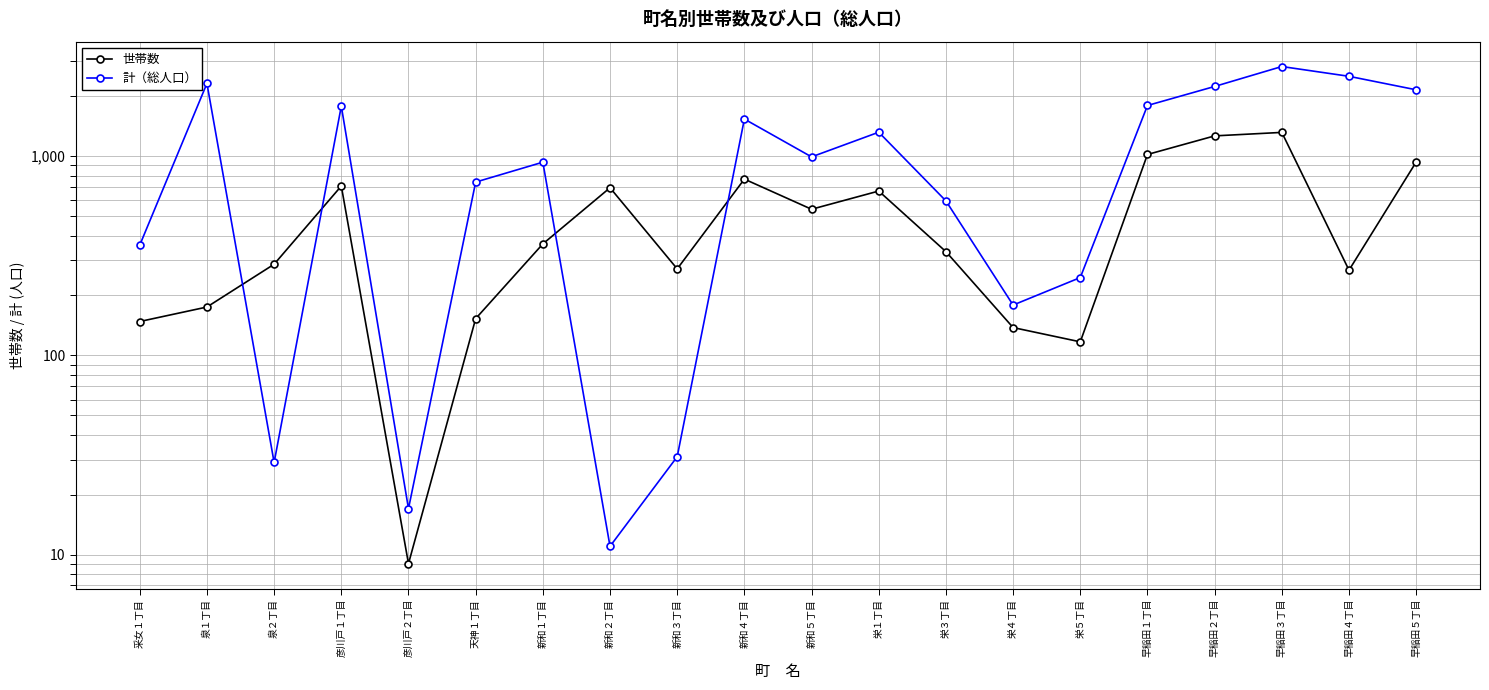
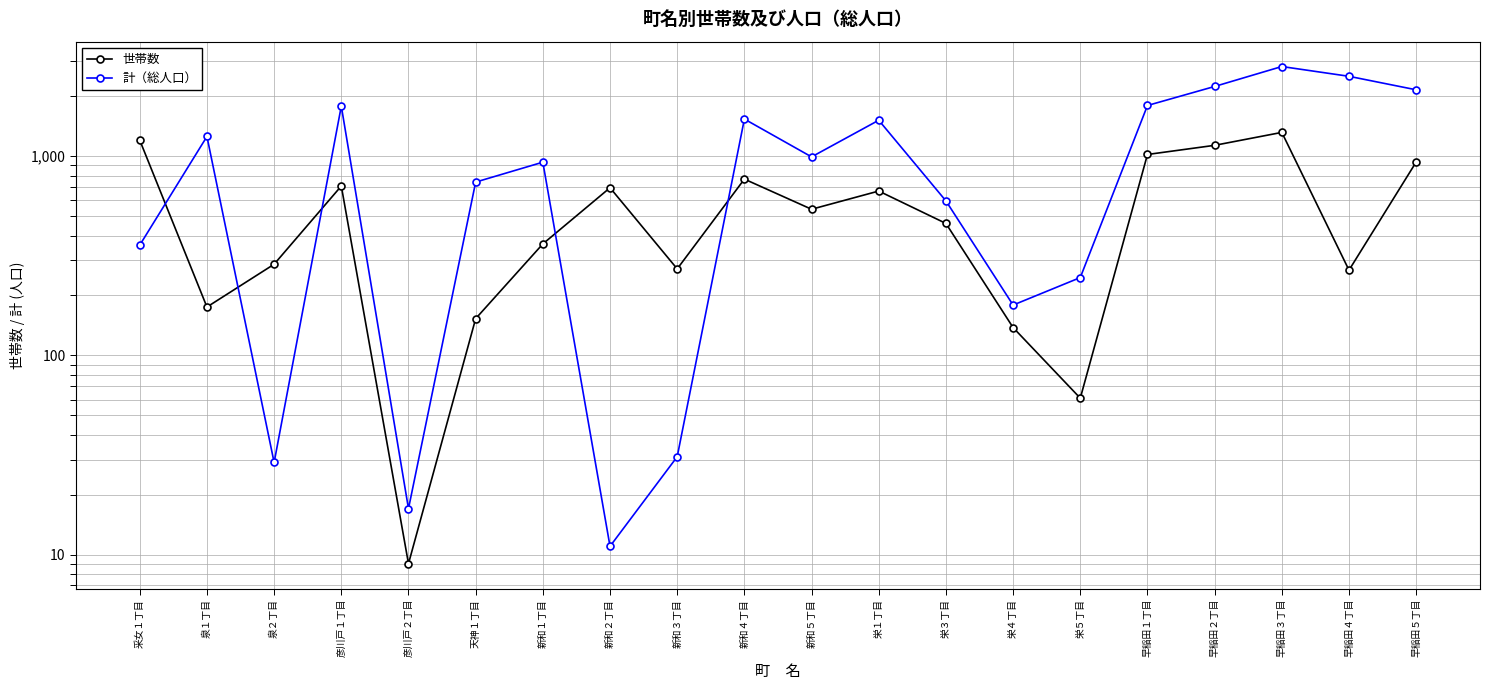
世帯数, 采女１丁目: 150 -> 1,200
計（総人口）, 泉１丁目: 2,300 -> 1,300
計（総人口）, 栄１丁目: 1,300 -> 1,500
世帯数, 栄３丁目: 330 -> 460
世帯数, 栄５丁目: 120 -> 61
世帯数, 早稲田２丁目: 1,300 -> 1,100
